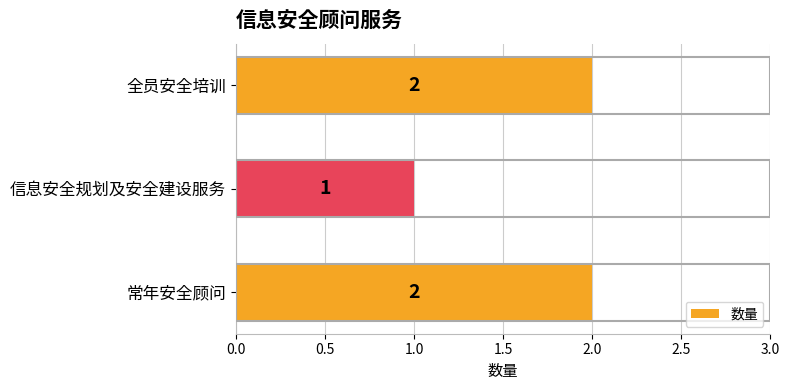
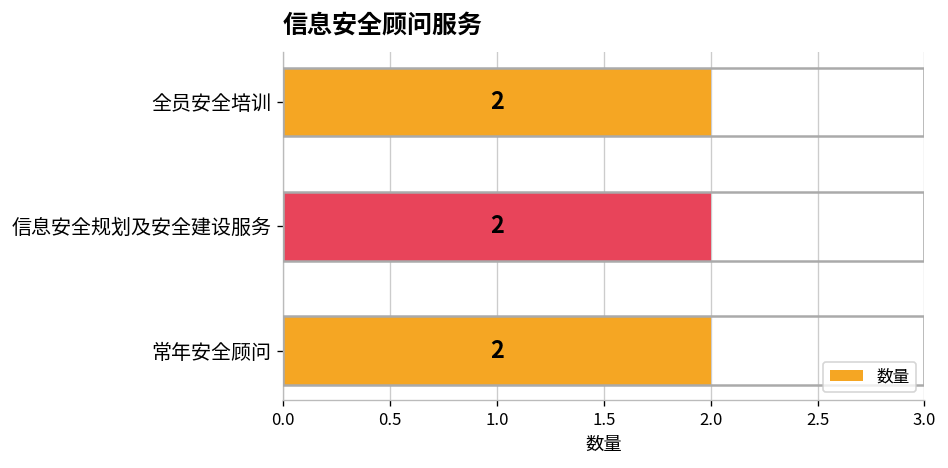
信息安全规划及安全建设服务: 1 -> 2
